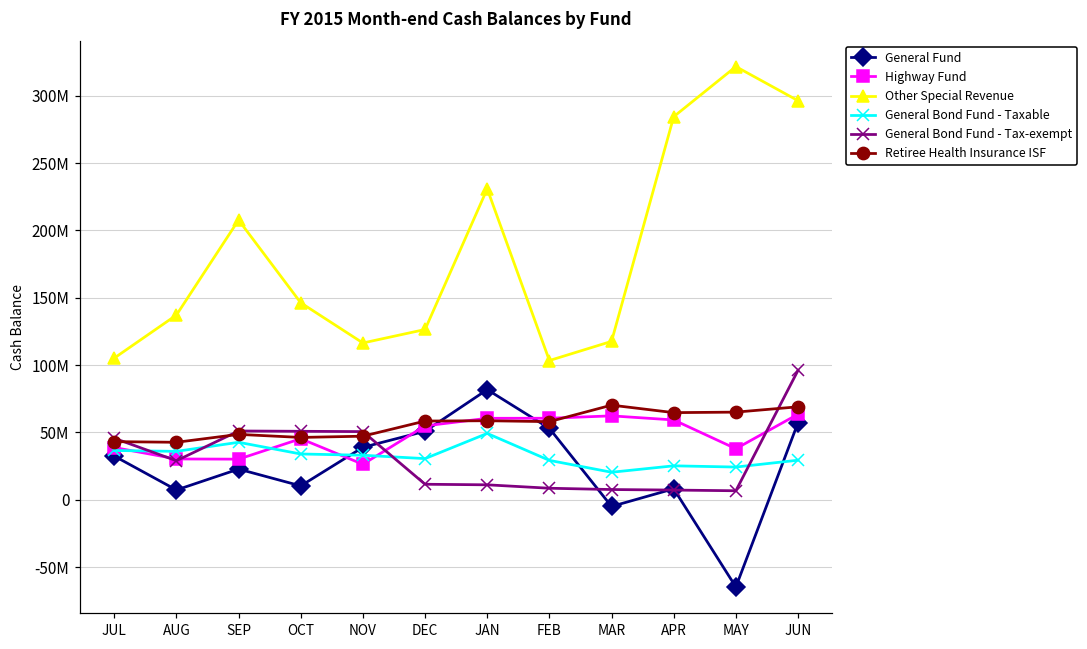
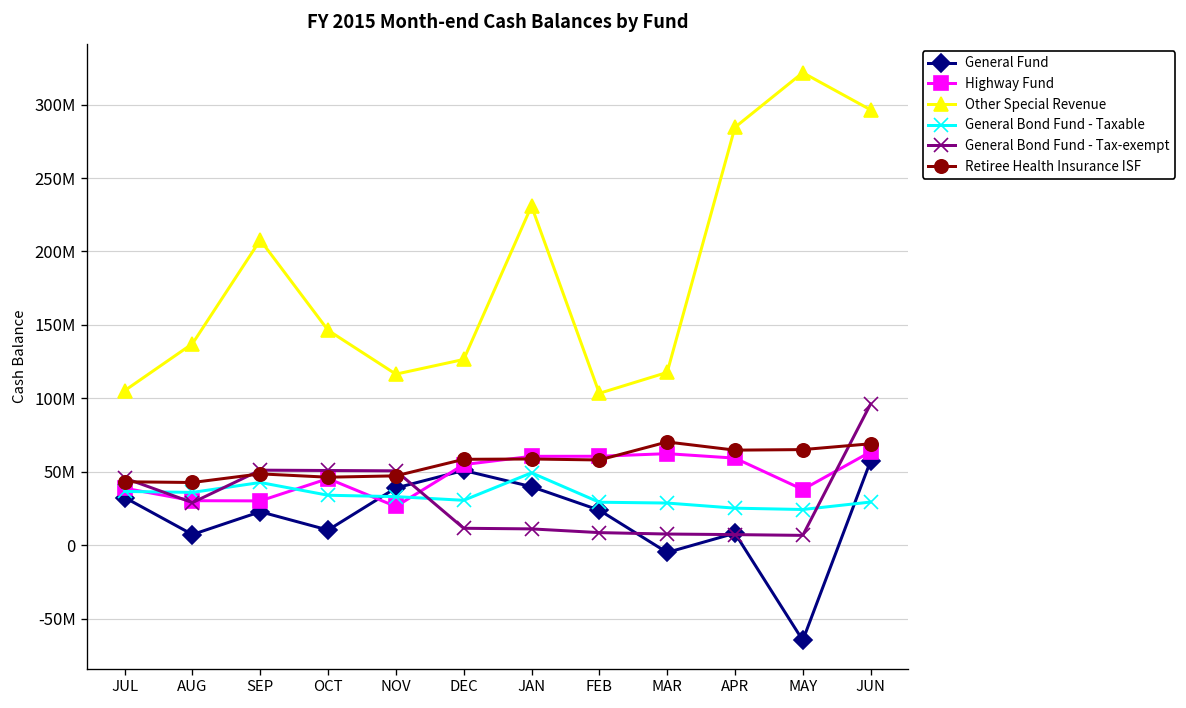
General Fund, JAN: 82000000 -> 40000000
General Fund, FEB: 53000000 -> 24000000
General Bond Fund - Taxable, MAR: 20000000 -> 29000000
